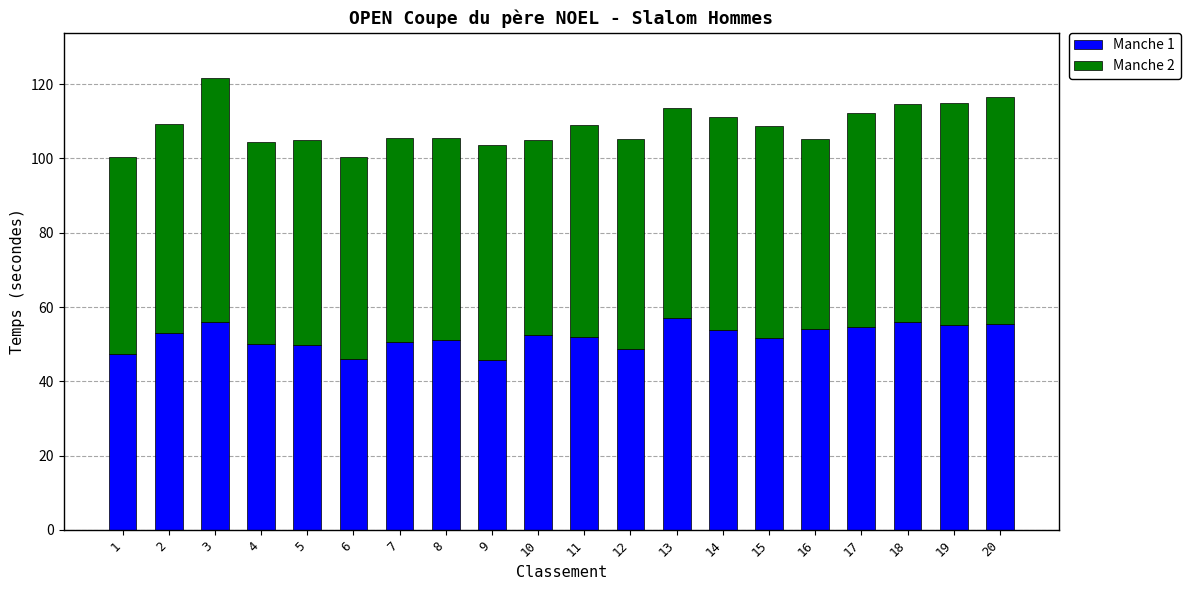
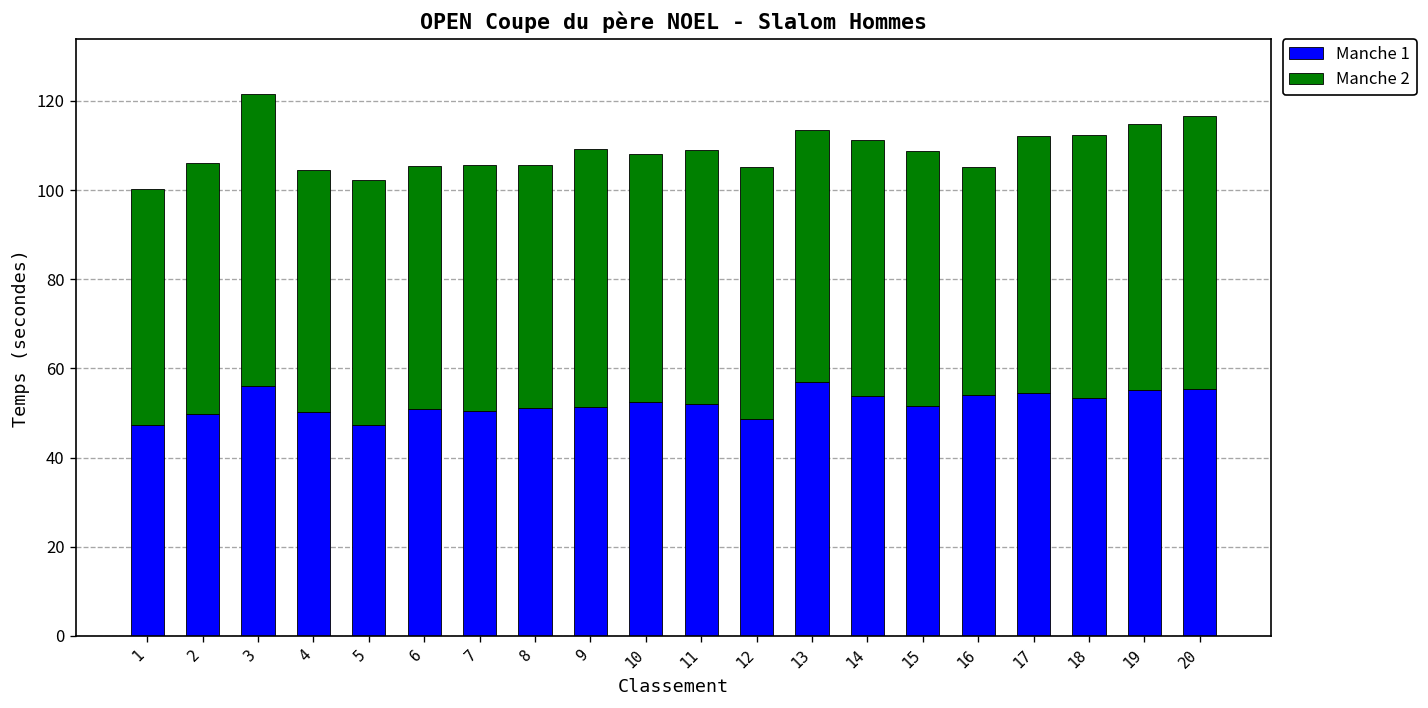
Manche 1, 2: 53 -> 50
Manche 1, 5: 50 -> 47
Manche 1, 6: 46 -> 51
Manche 1, 9: 46 -> 51
Manche 2, 10: 53 -> 56
Manche 1, 18: 56 -> 53
